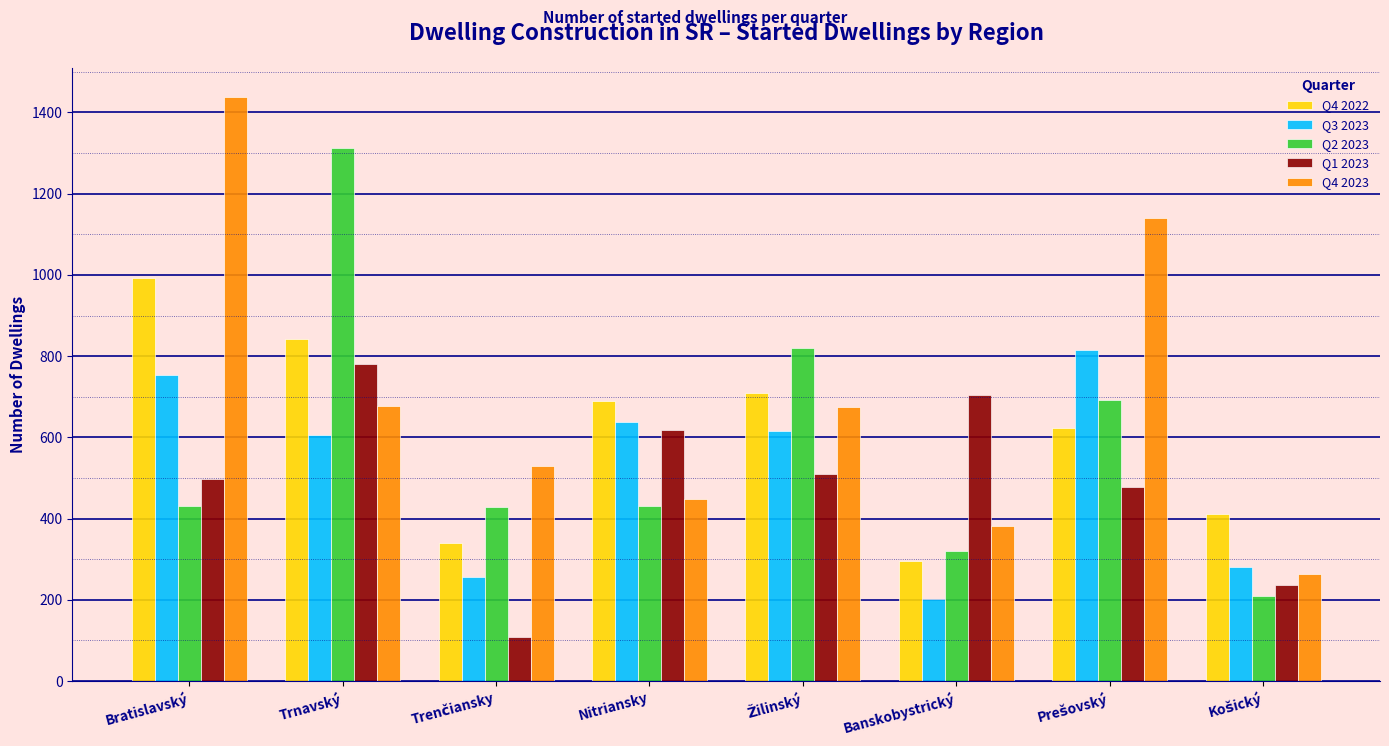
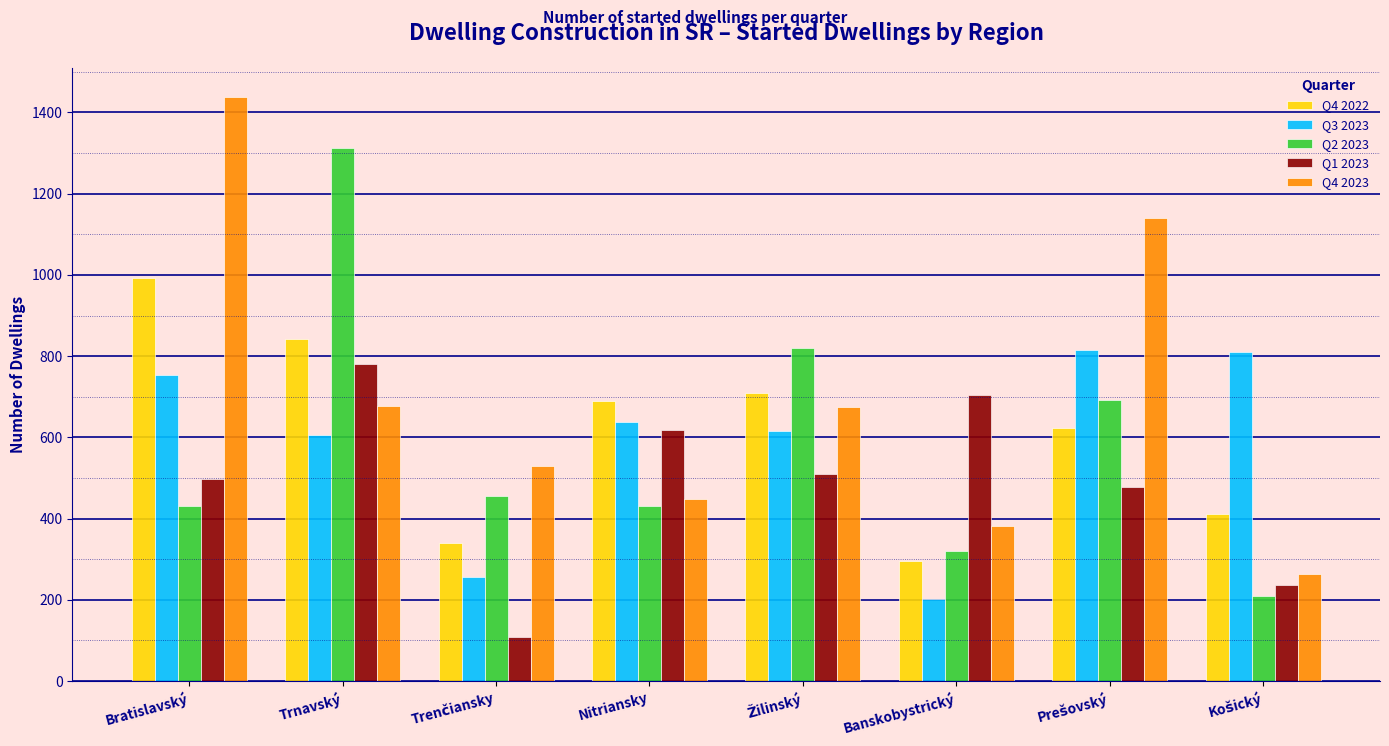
Q2 2023, Trenčiansky: 430 -> 460
Q3 2023, Košický: 280 -> 810
